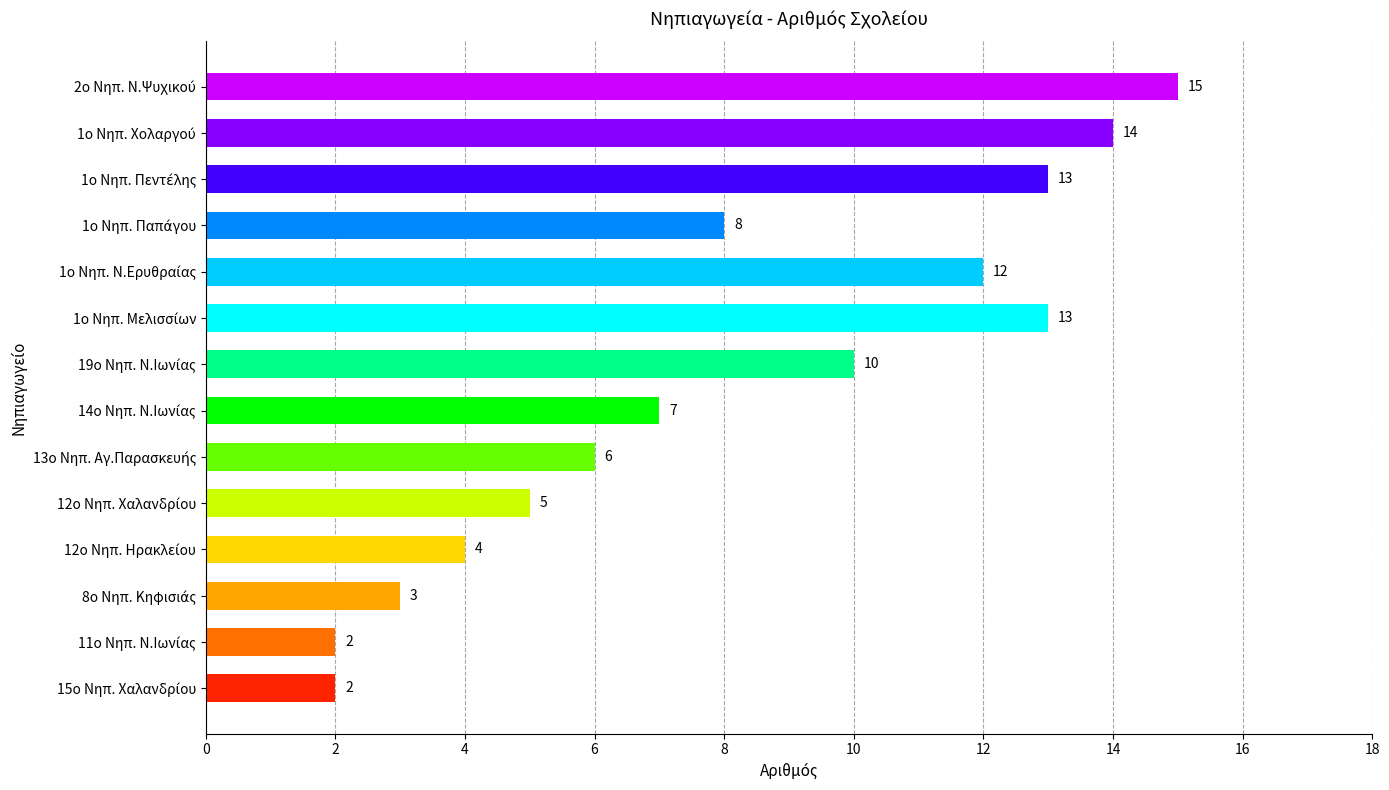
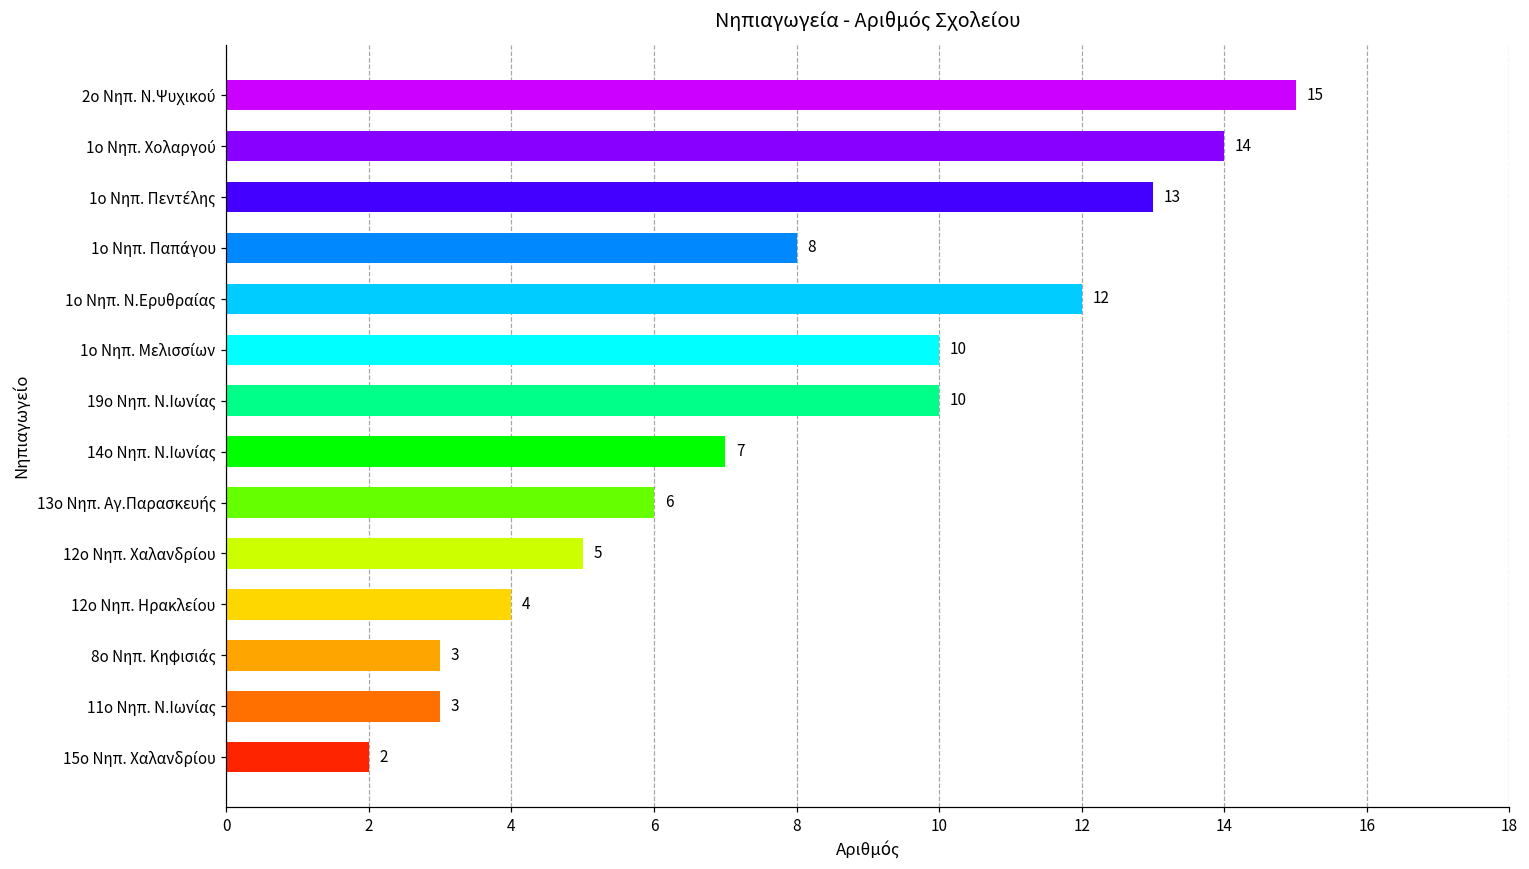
1ο Νηπ. Μελισσίων: 13 -> 10
11ο Νηπ. Ν.Ιωνίας: 2 -> 3
